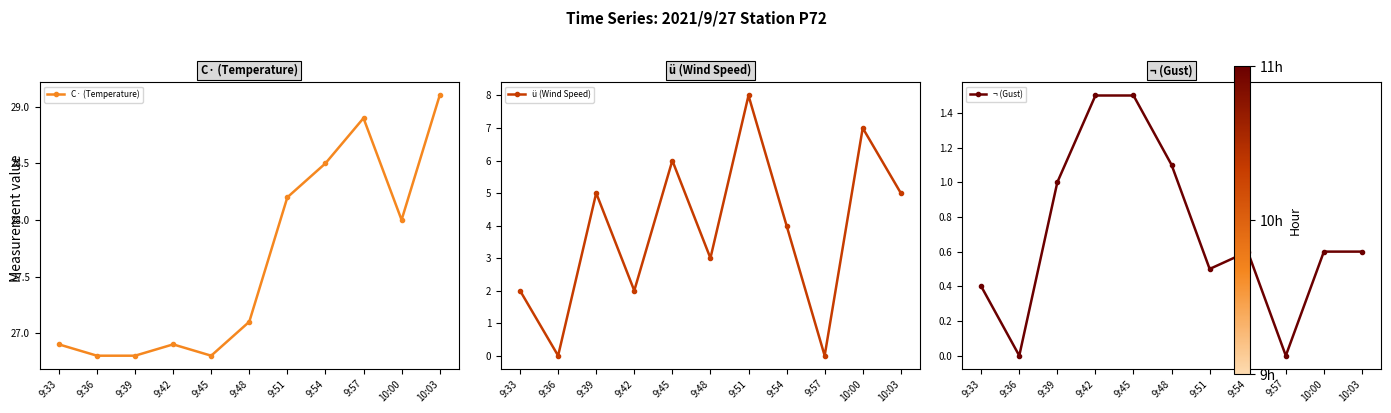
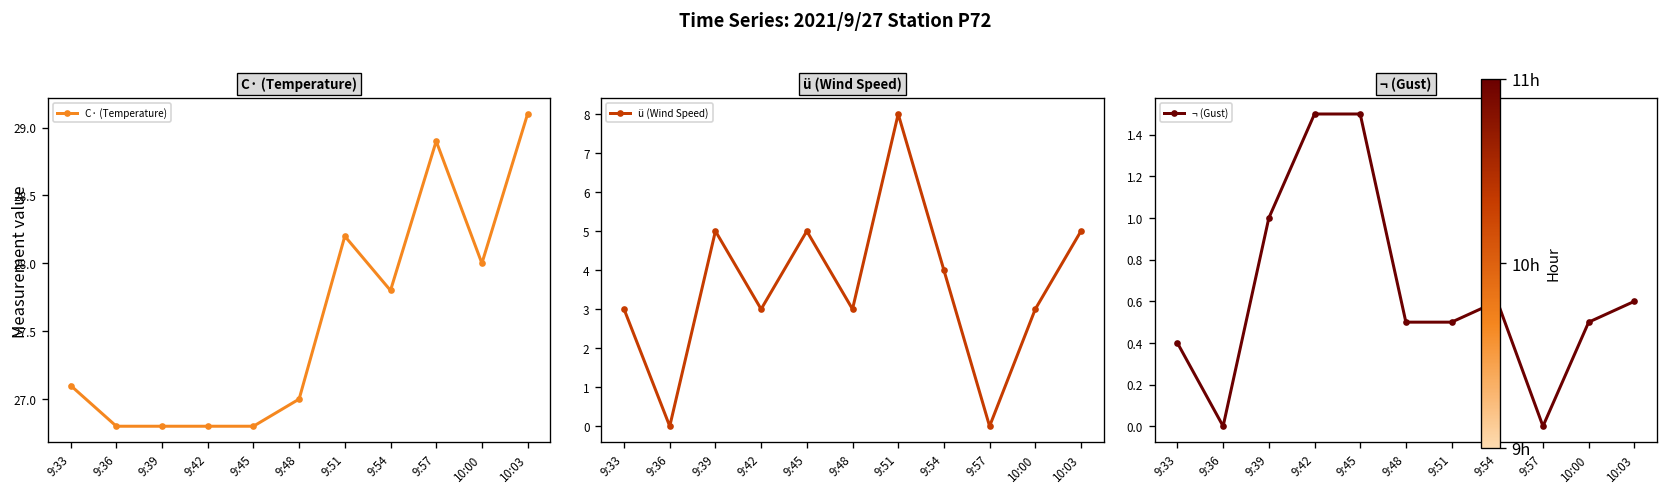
C· (Temperature), 9:33: 26.9 -> 27.1
C· (Temperature), 9:42: 26.9 -> 26.8
C· (Temperature), 9:48: 27.1 -> 27.0
C· (Temperature), 9:54: 28.5 -> 27.8
ü (Wind Speed), 9:33: 2 -> 3
ü (Wind Speed), 9:42: 2 -> 3
ü (Wind Speed), 9:45: 6 -> 5
ü (Wind Speed), 10:00: 7 -> 3
¬ (Gust), 9:48: 1.1 -> 0.5
¬ (Gust), 10:00: 0.6 -> 0.5
